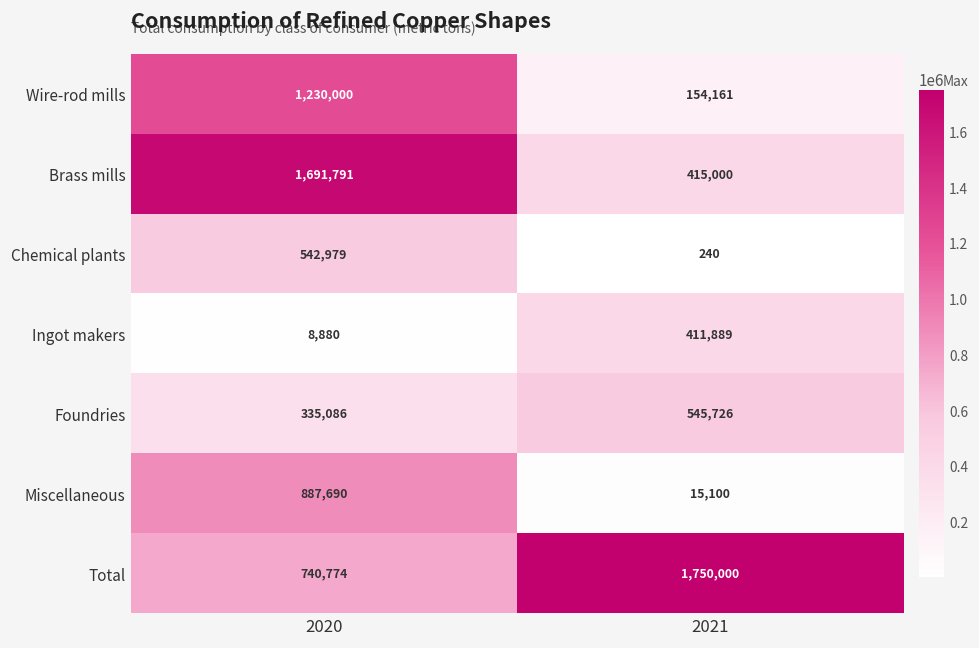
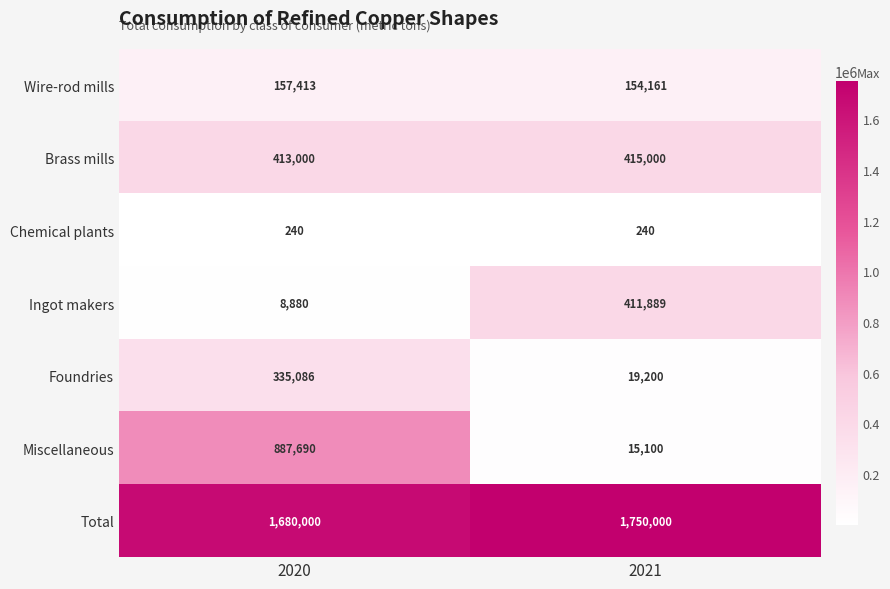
Wire-rod mills, 2020: 1,230,000 -> 157,413
Brass mills, 2020: 1,691,791 -> 413,000
Chemical plants, 2020: 542,979 -> 240
Foundries, 2021: 545,726 -> 19,200
Total, 2020: 740,774 -> 1,680,000
